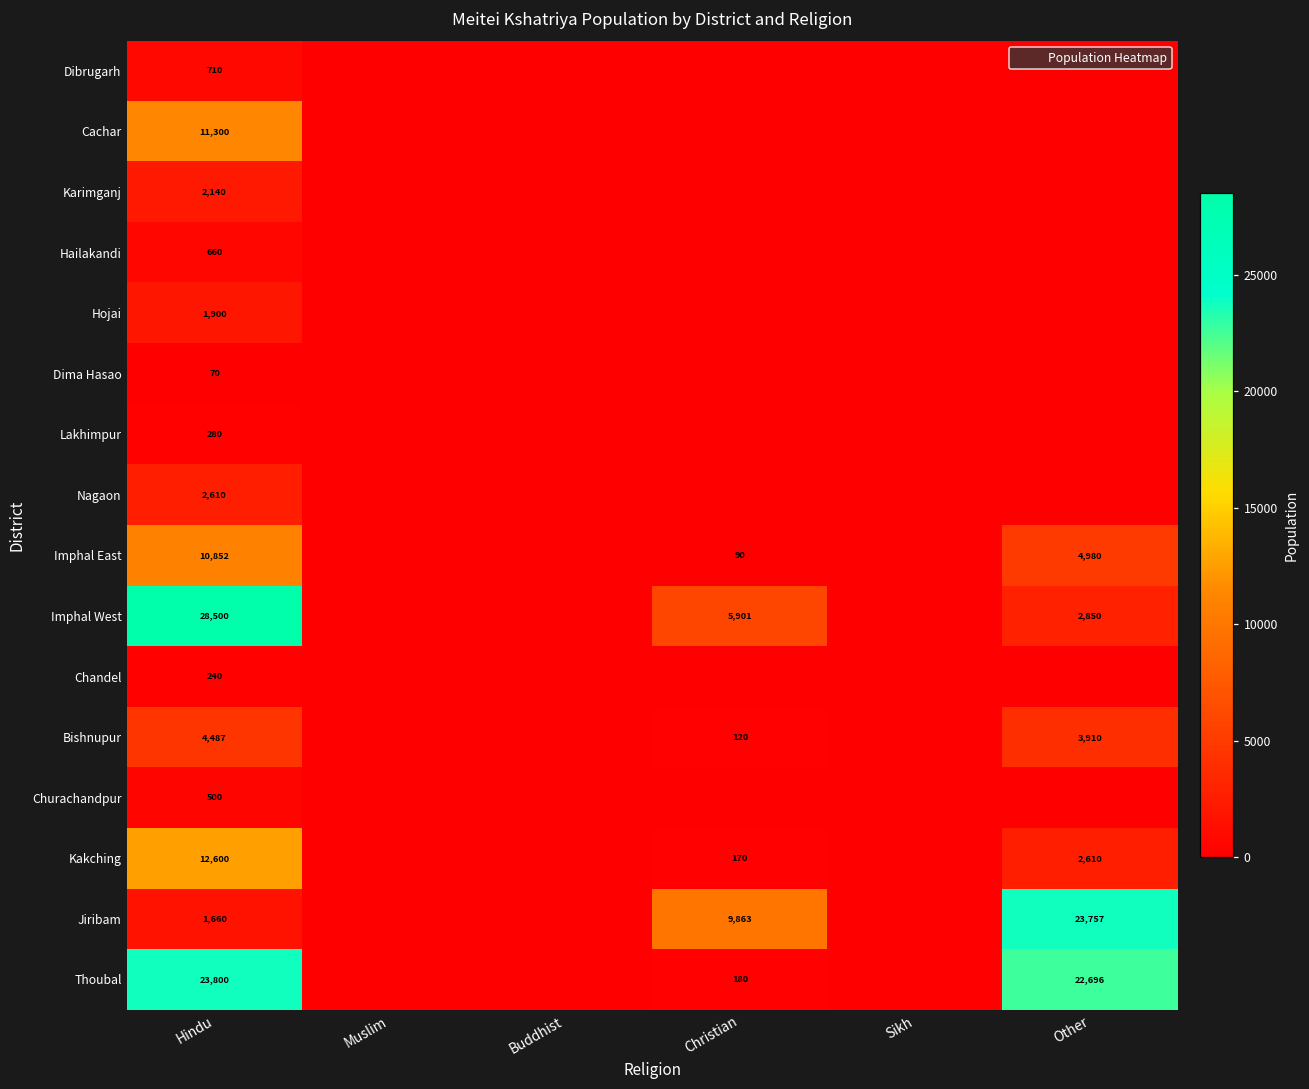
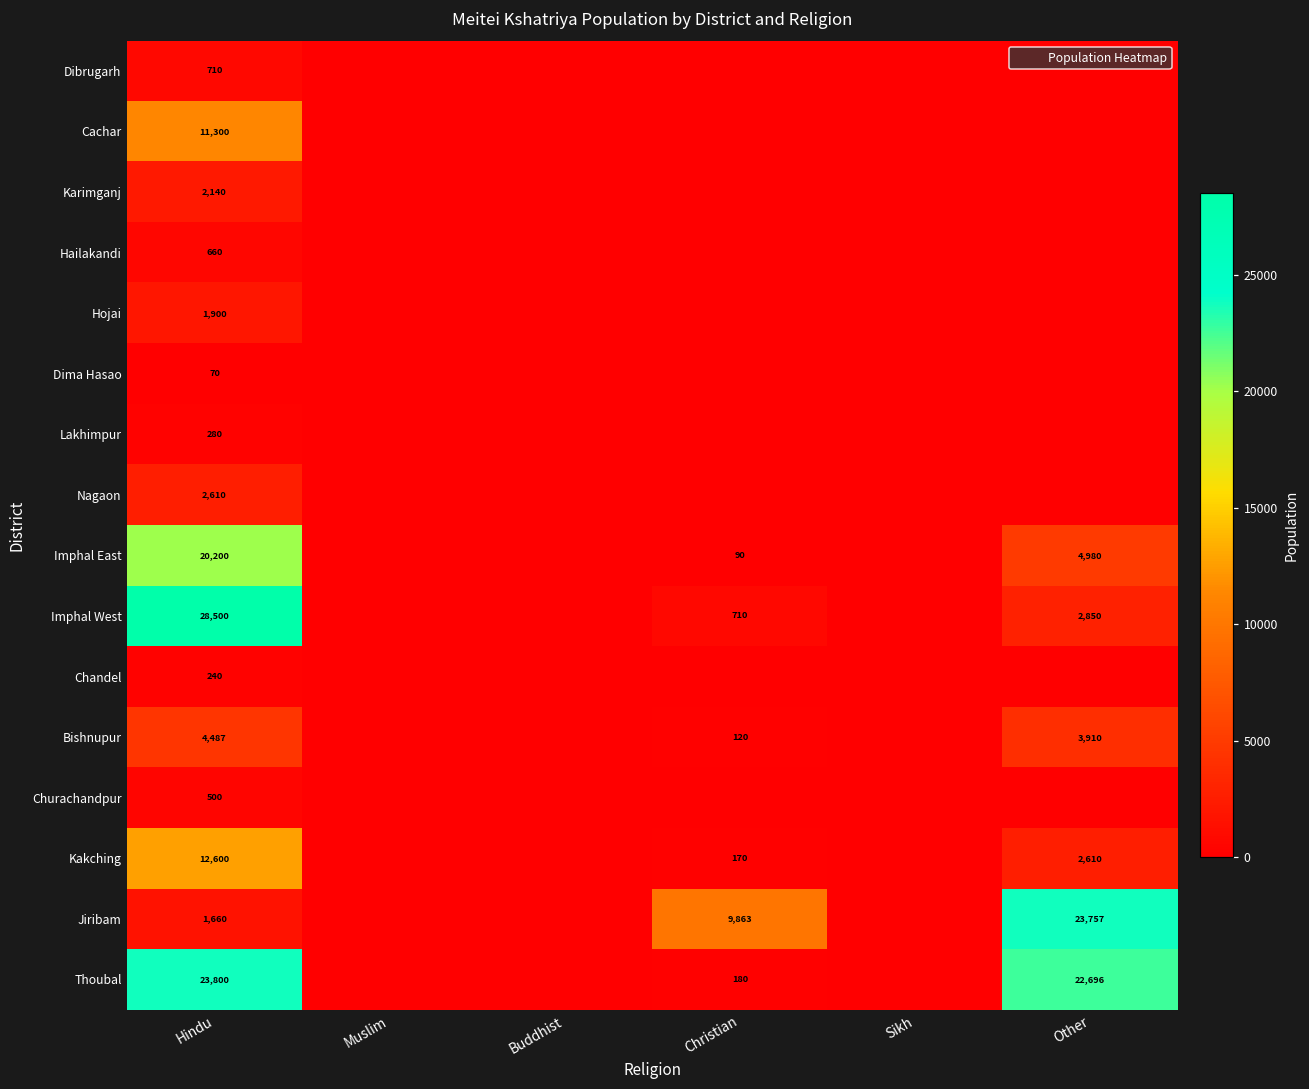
Imphal East, Hindu: 10,852 -> 20,200
Imphal West, Christian: 5,901 -> 710
